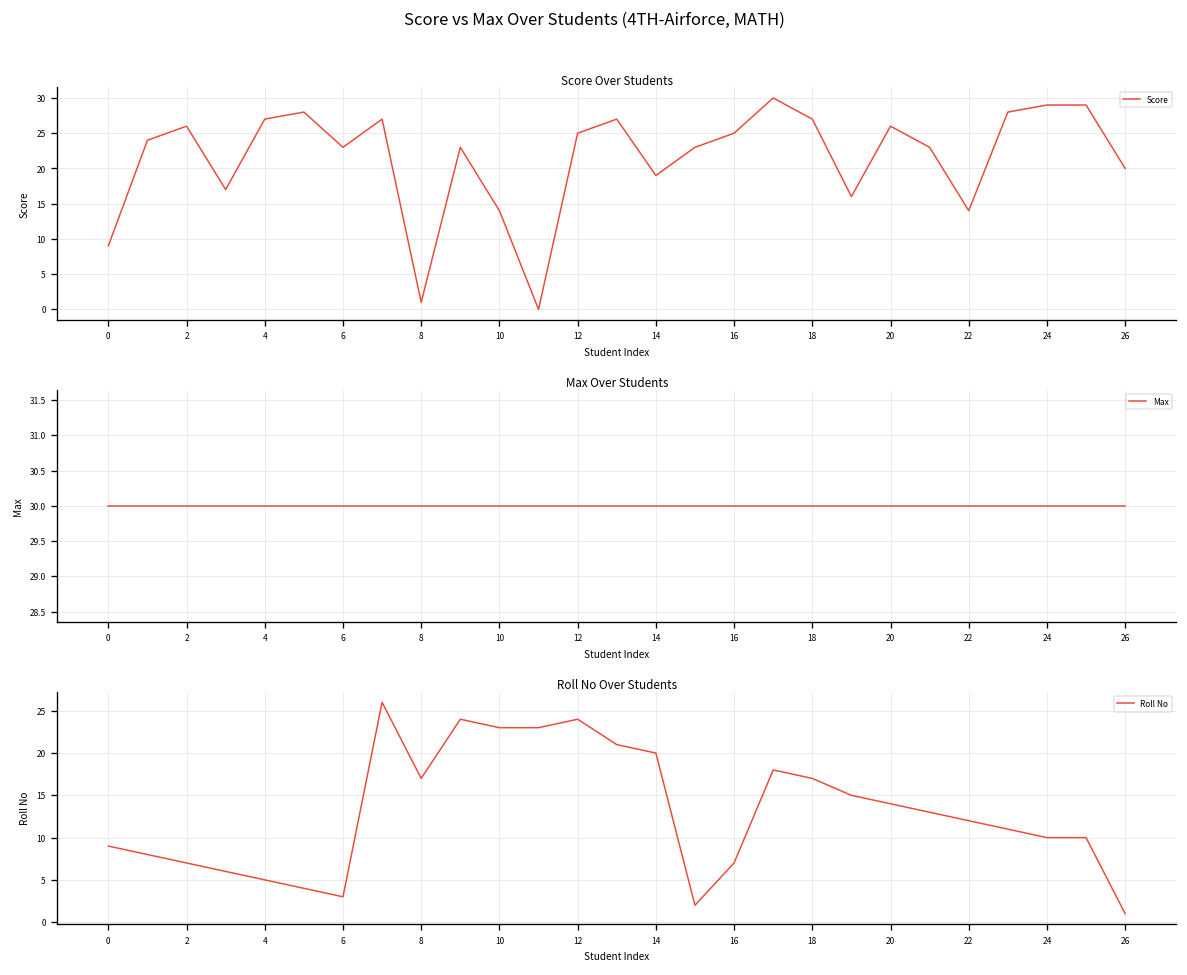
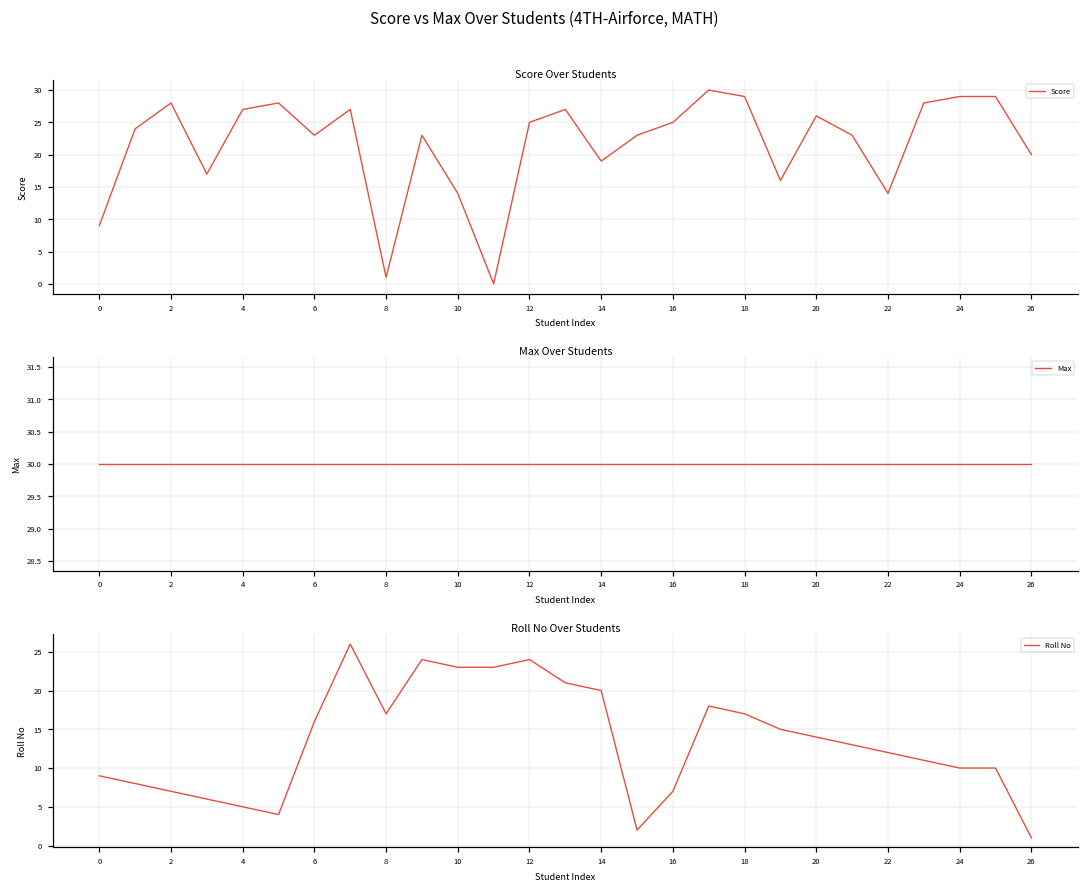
Score Over Students, 2: 26 -> 28
Score Over Students, 18: 27 -> 29
Roll No Over Students, 6: 3 -> 16
